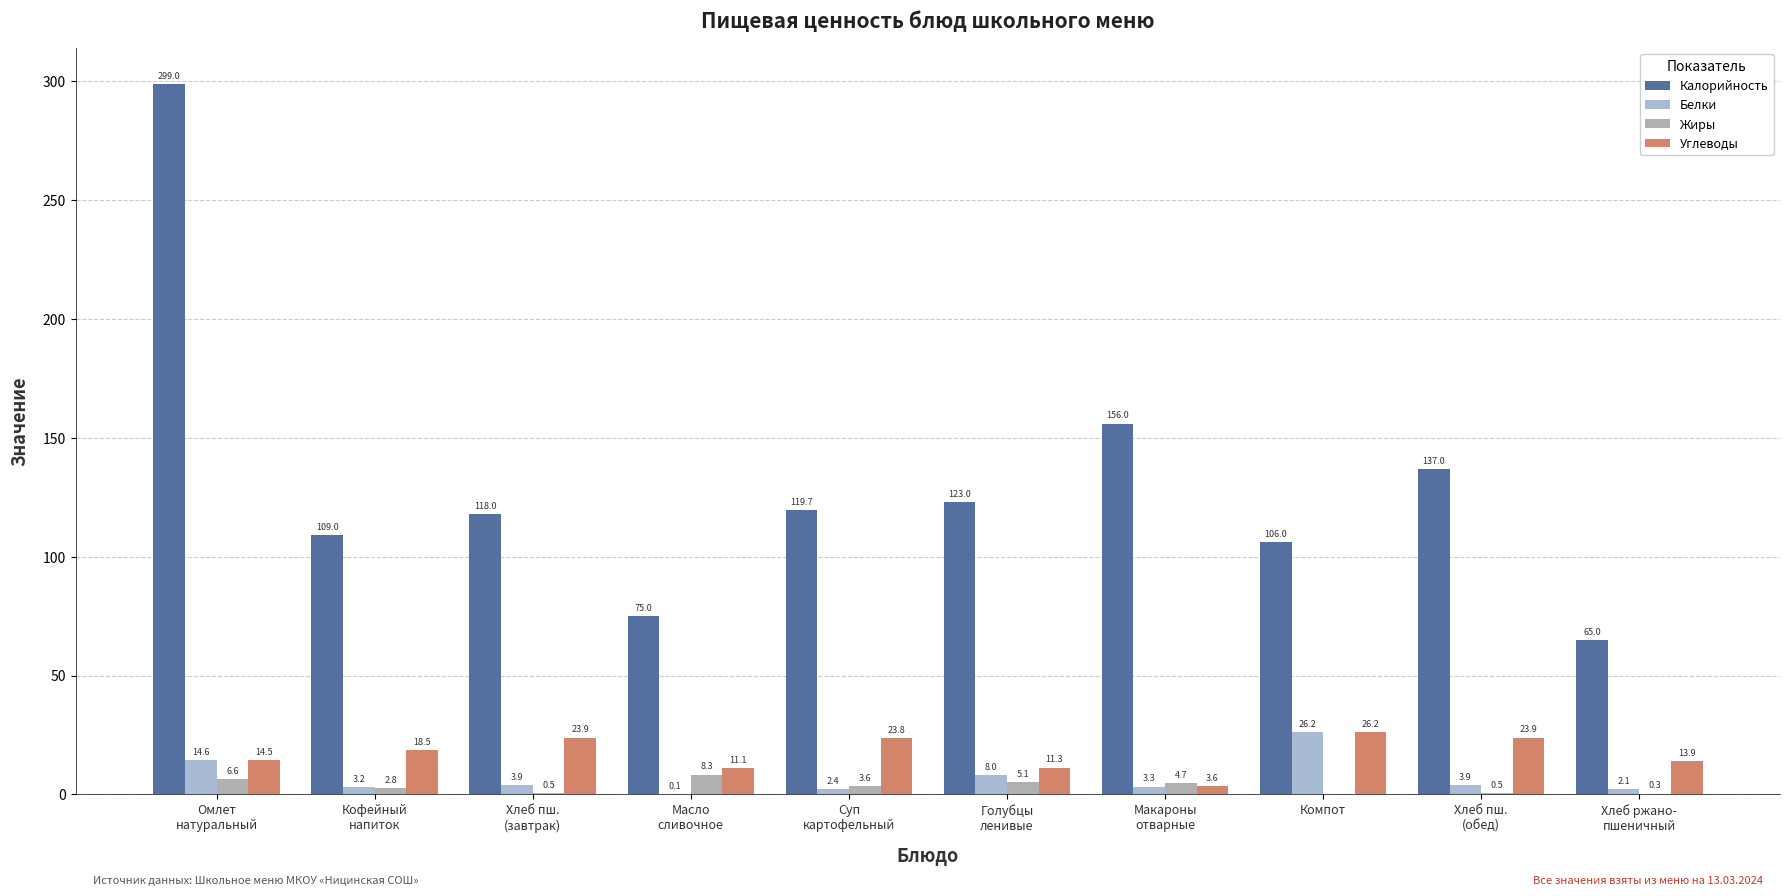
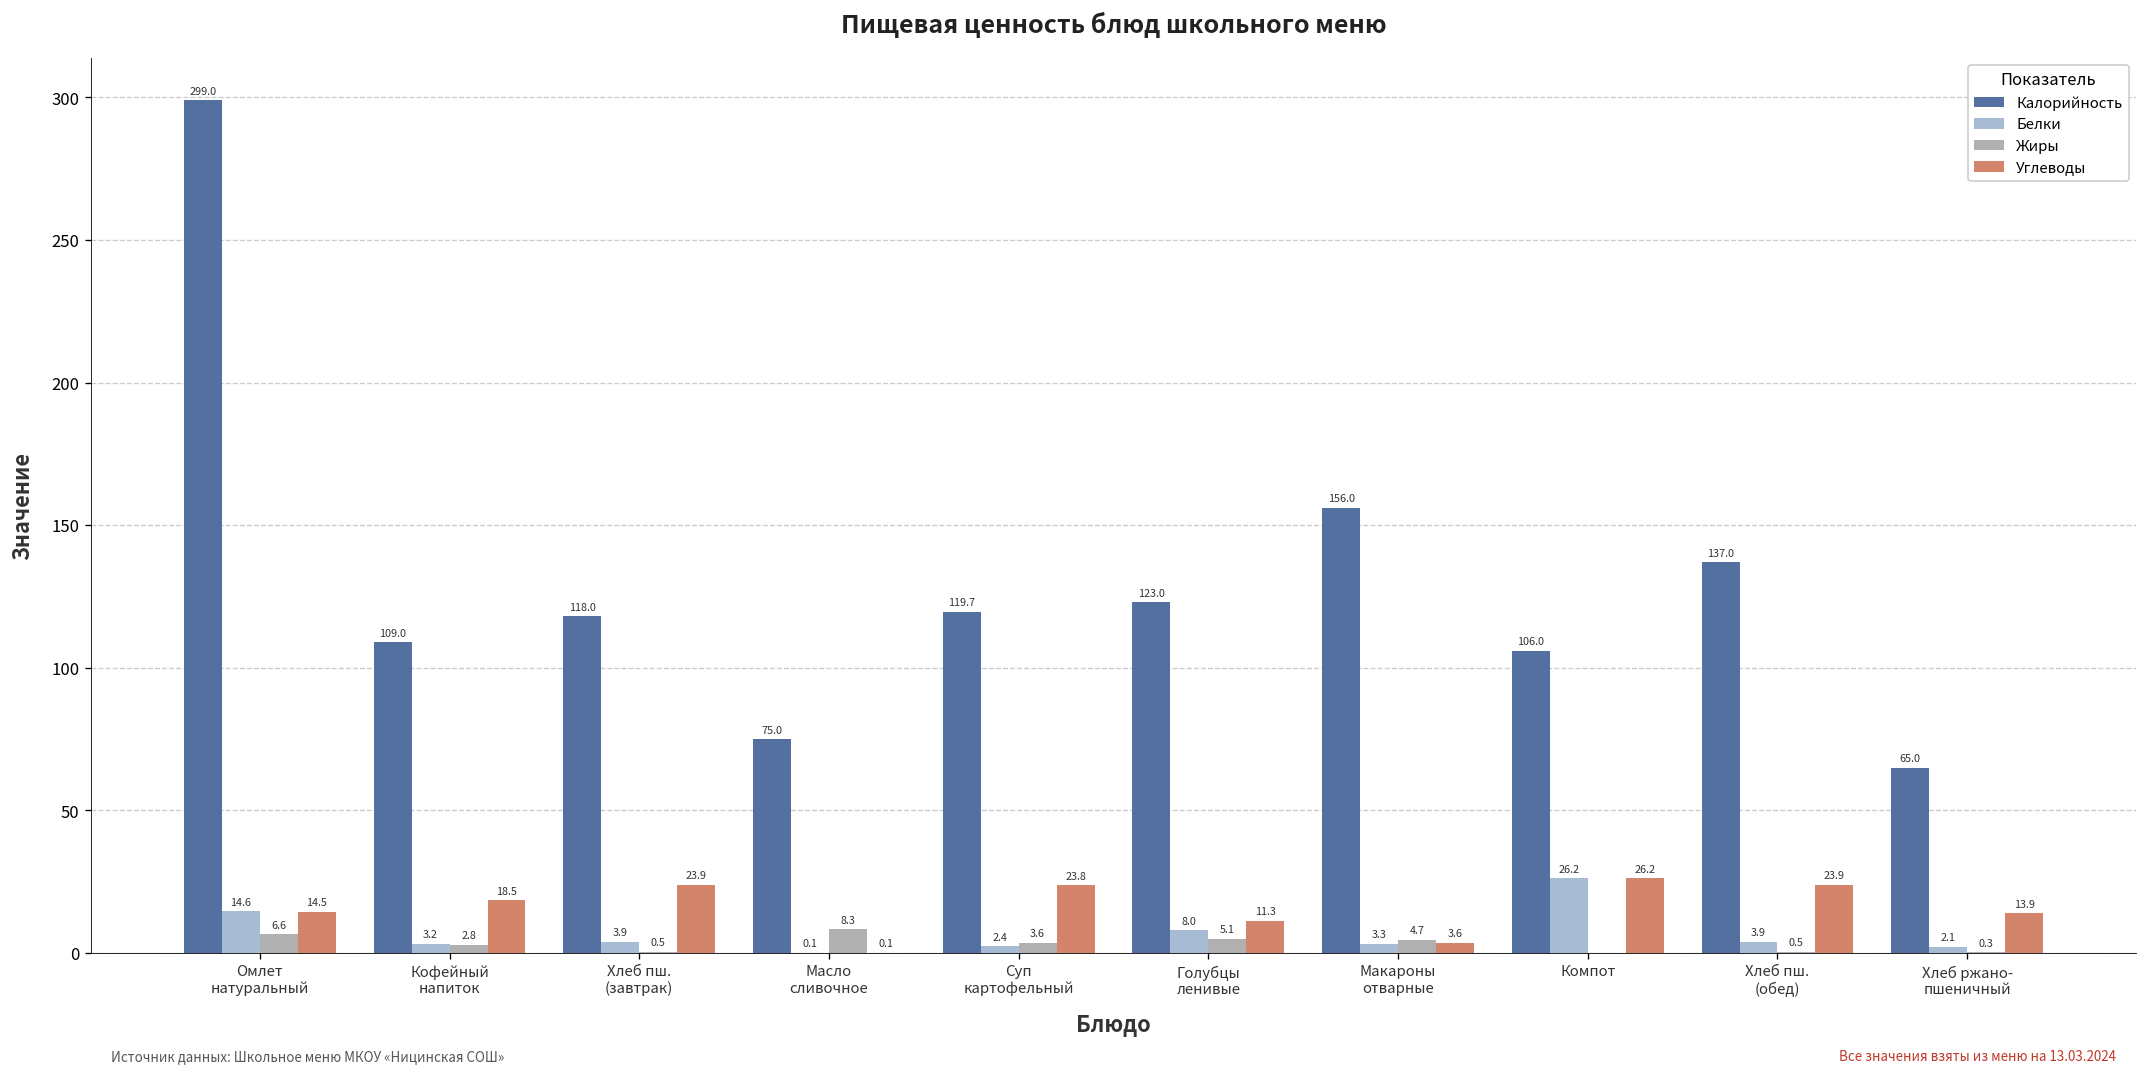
Углеводы, Масло сливочное: 11.1 -> 0.1
